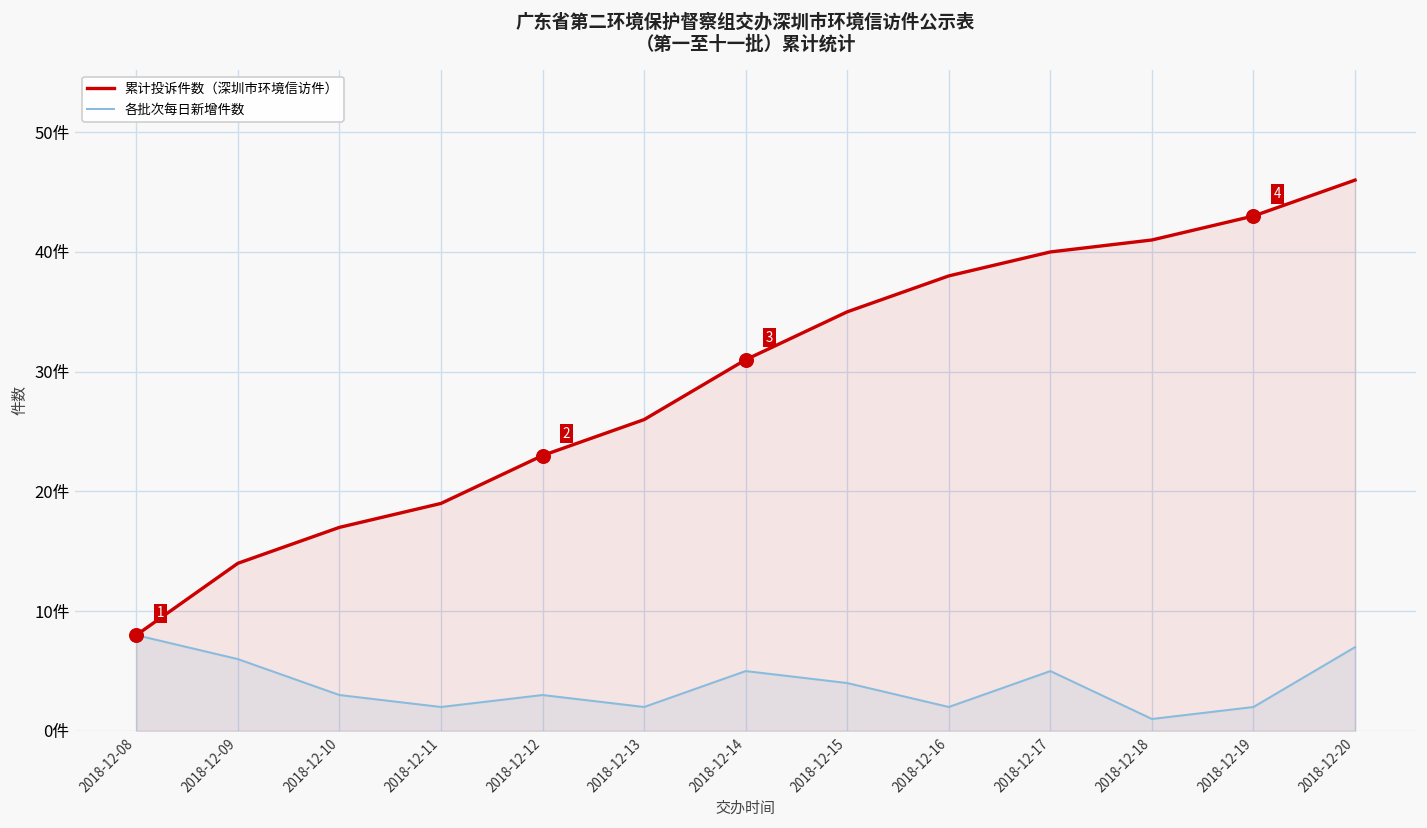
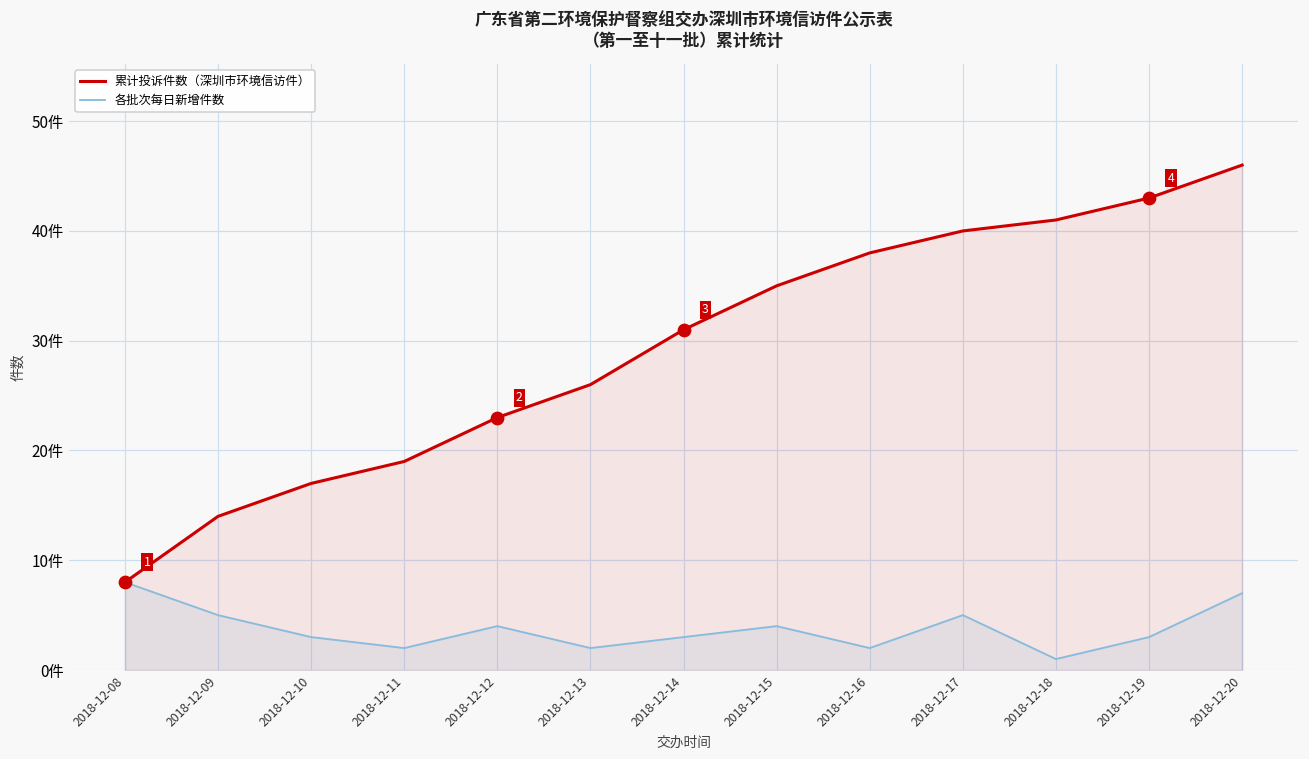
各批次每日新增件数, 2018-12-09: 6件 -> 5件
各批次每日新增件数, 2018-12-12: 3件 -> 4件
各批次每日新增件数, 2018-12-14: 5件 -> 3件
各批次每日新增件数, 2018-12-19: 2件 -> 3件
